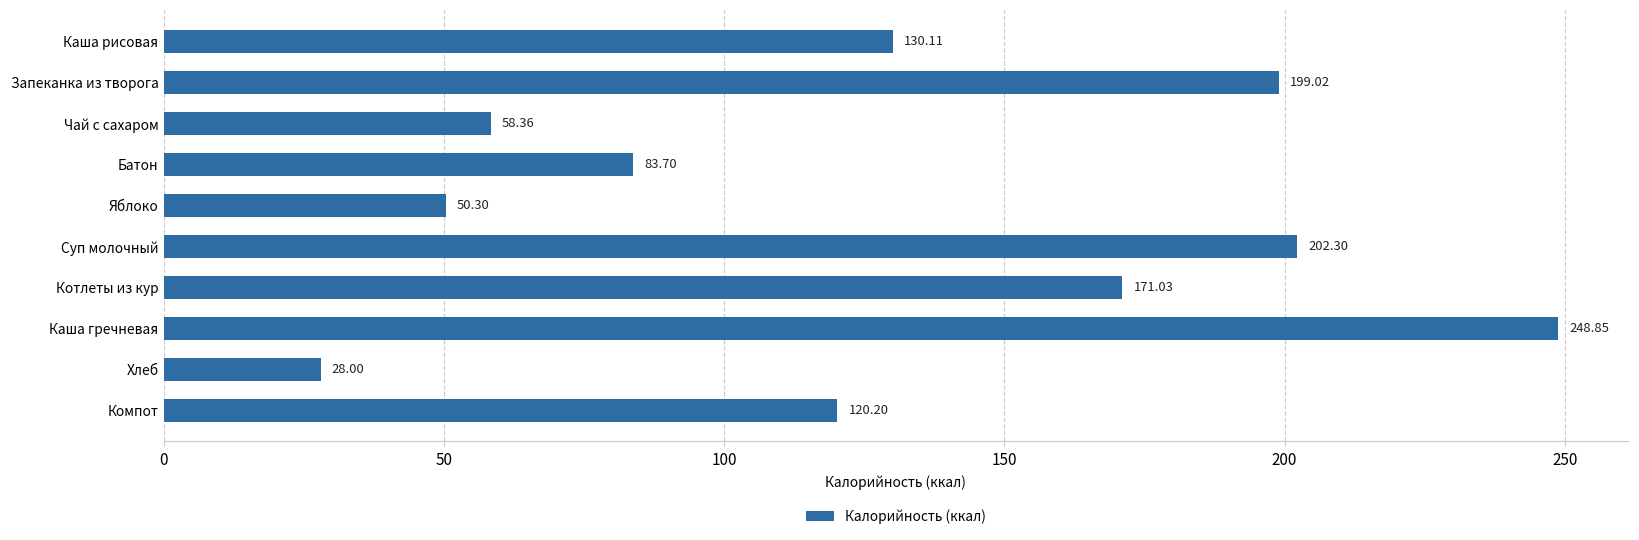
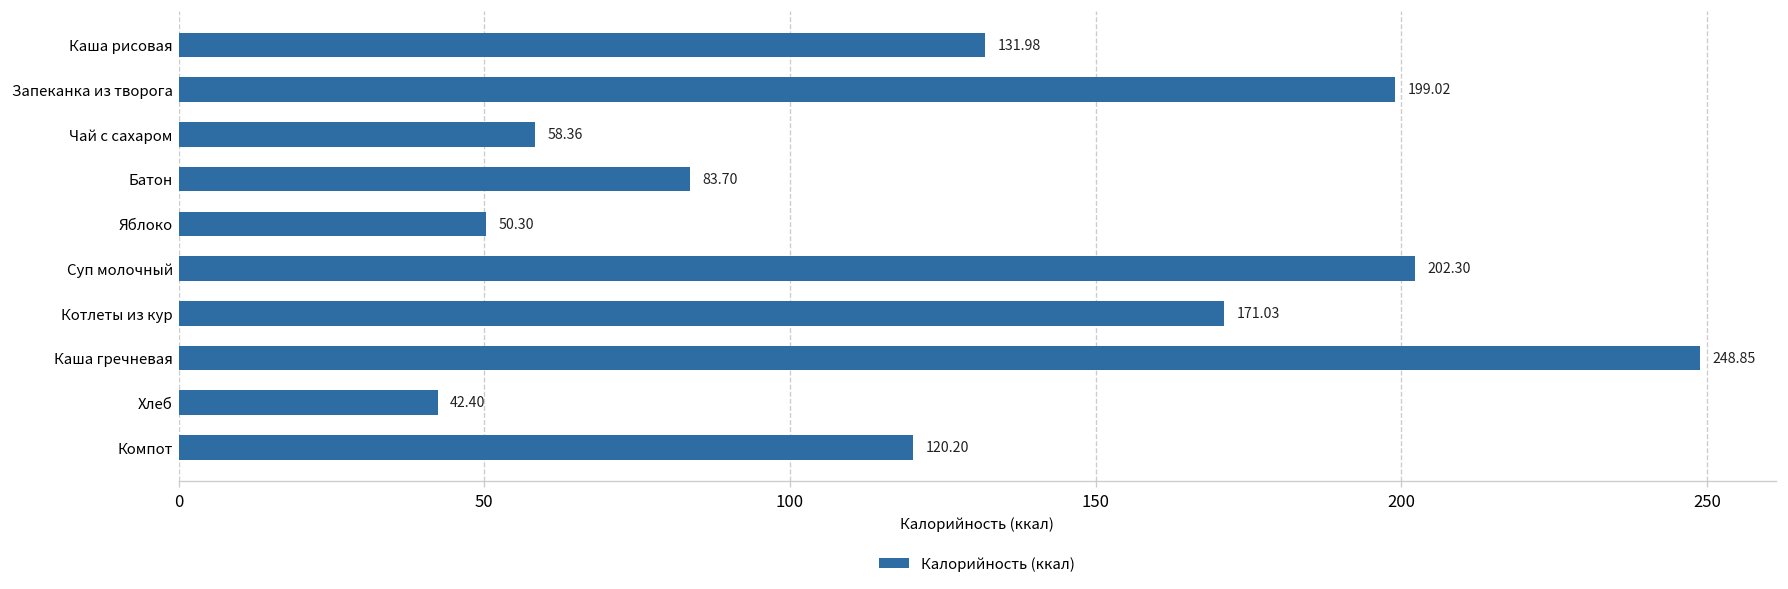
Каша рисовая: 130.11 -> 131.98
Хлеб: 28.00 -> 42.40
